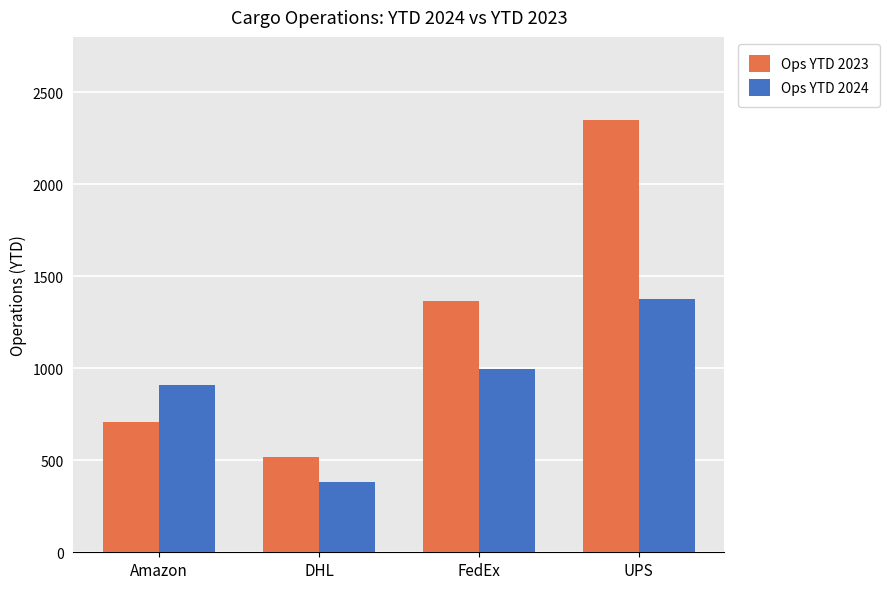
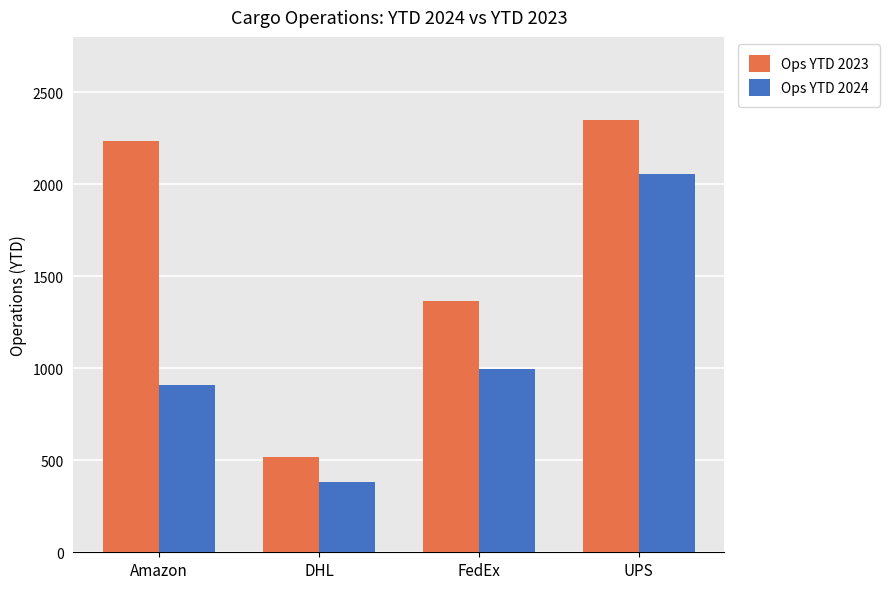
Ops YTD 2023, Amazon: 710 -> 2230
Ops YTD 2024, UPS: 1370 -> 2060
